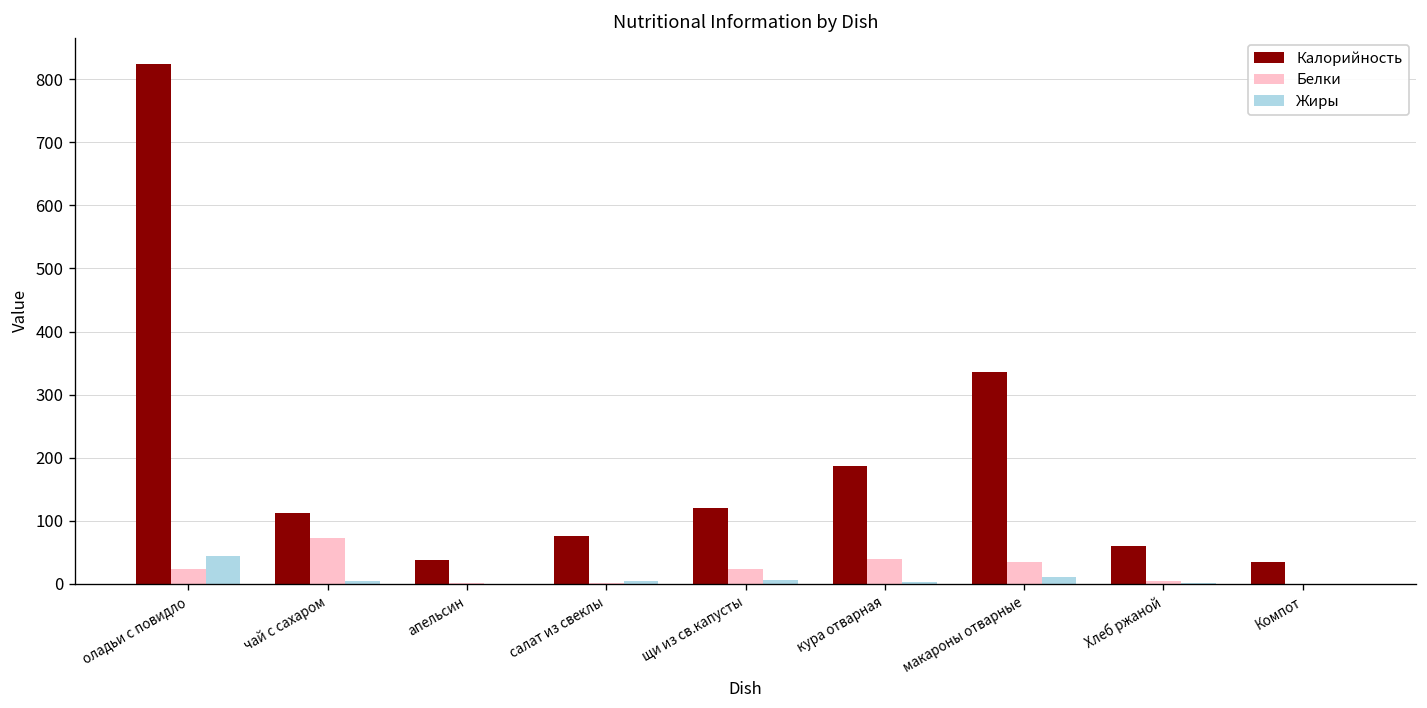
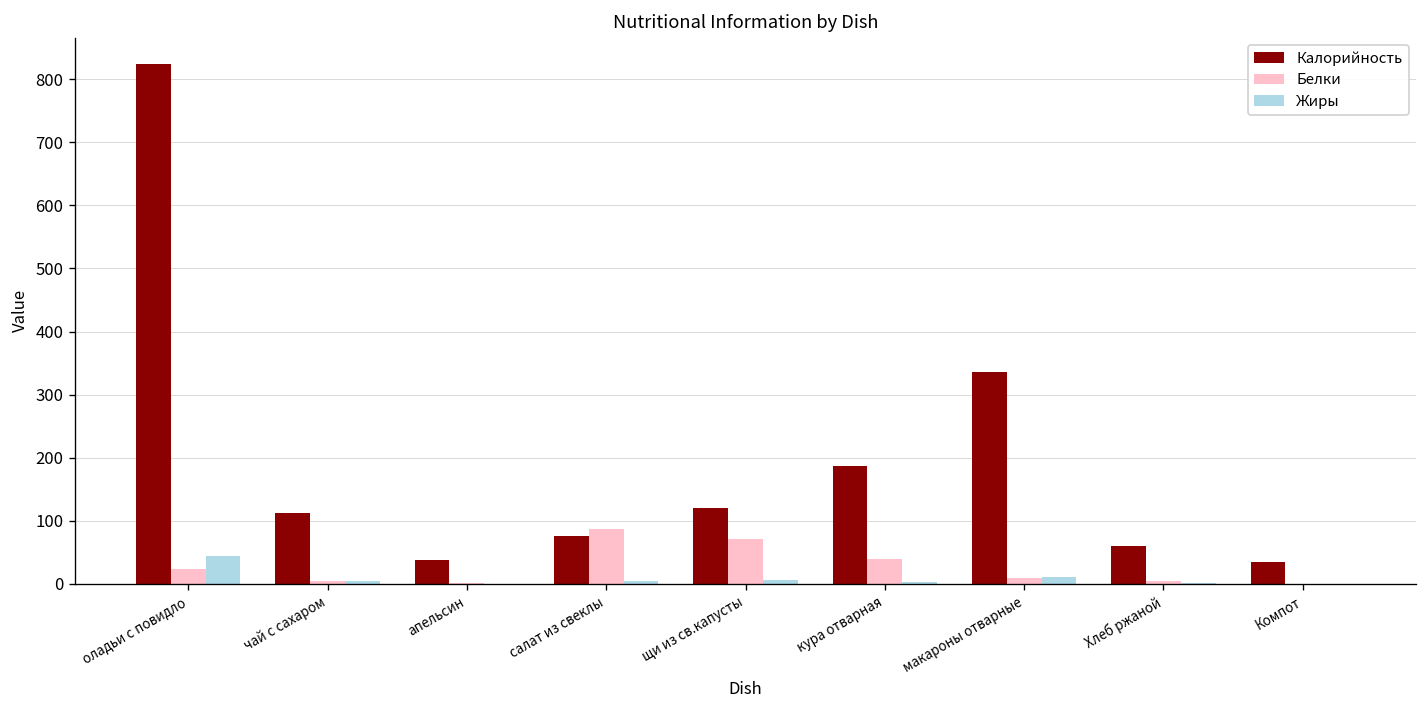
Белки, чай с сахаром: 70 -> 0
Белки, салат из свеклы: 0 -> 90
Белки, щи из св.капусты: 20 -> 70
Белки, макароны отварные: 40 -> 10
